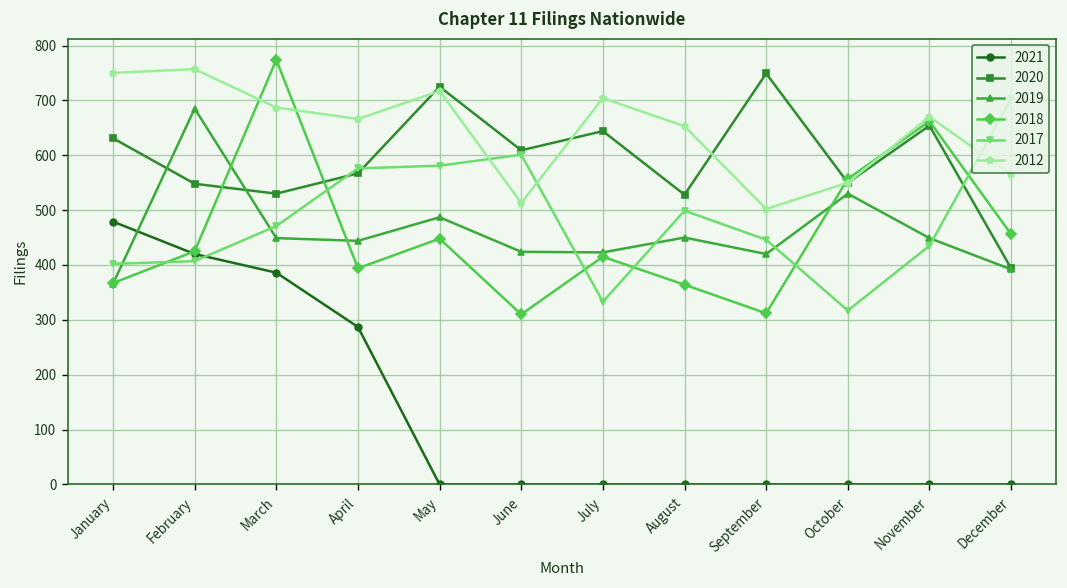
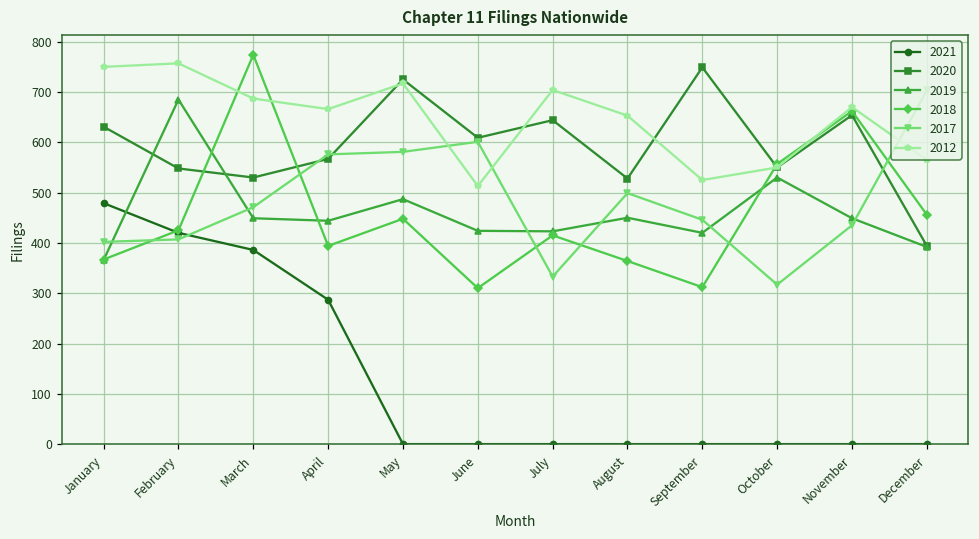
2012, September: 500 -> 530
